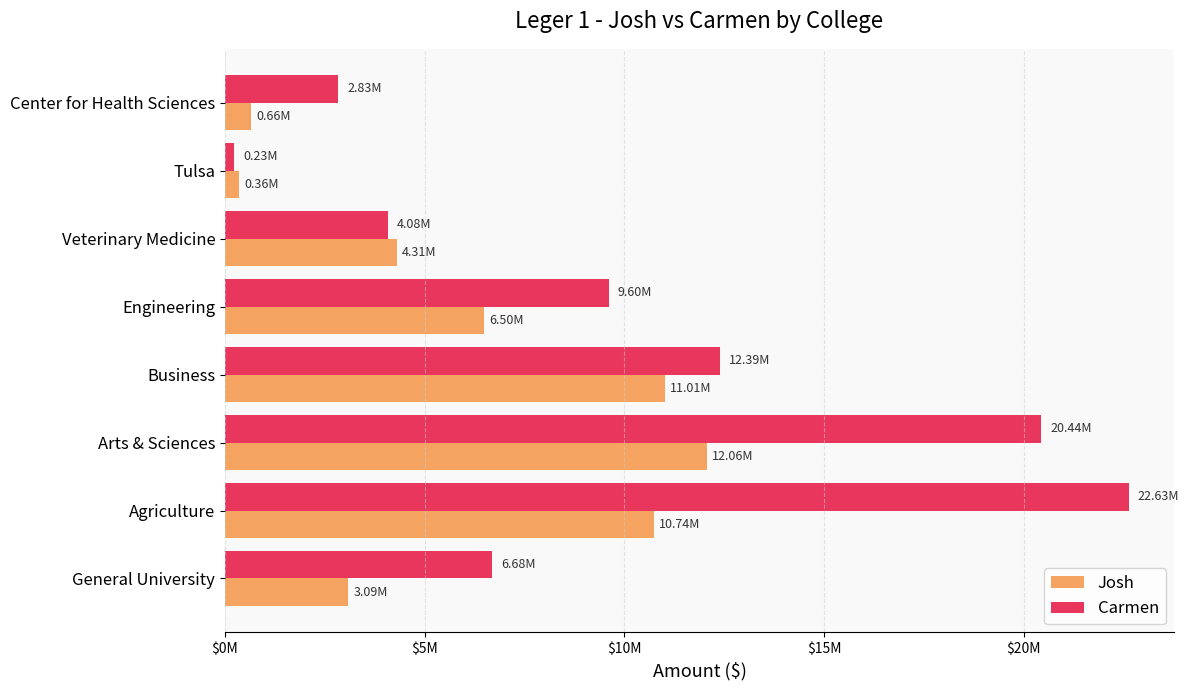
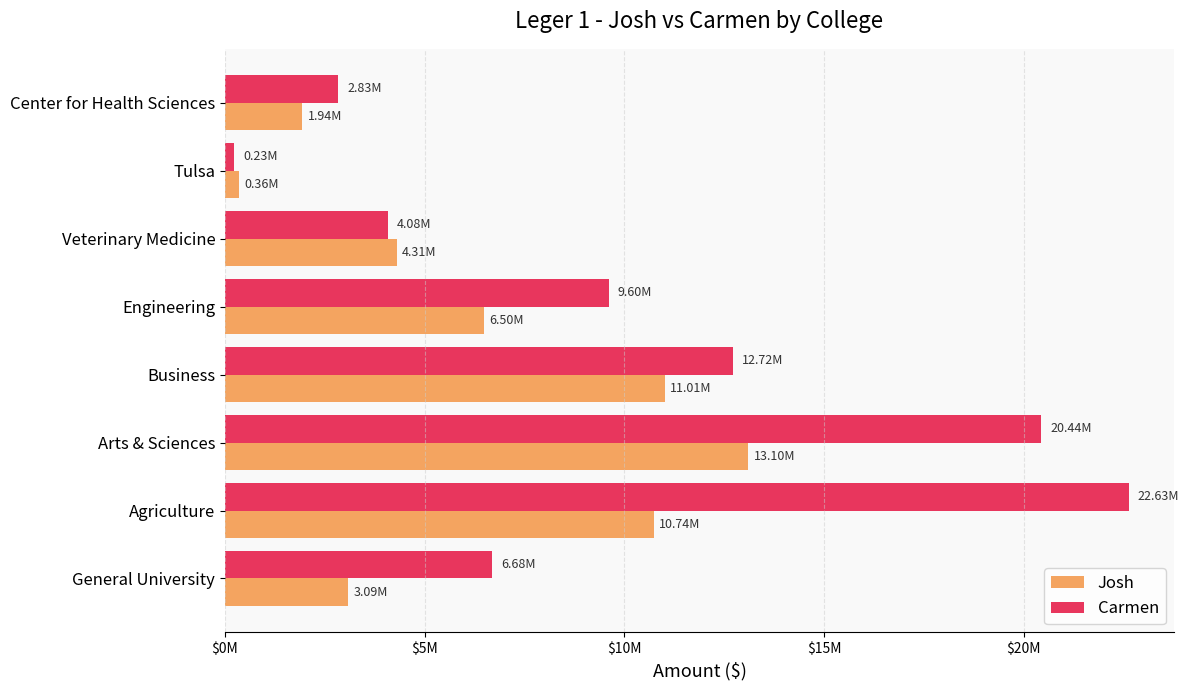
Josh, Center for Health Sciences: 0.66M -> 1.94M
Carmen, Business: 12.39M -> 12.72M
Josh, Arts & Sciences: 12.06M -> 13.10M
